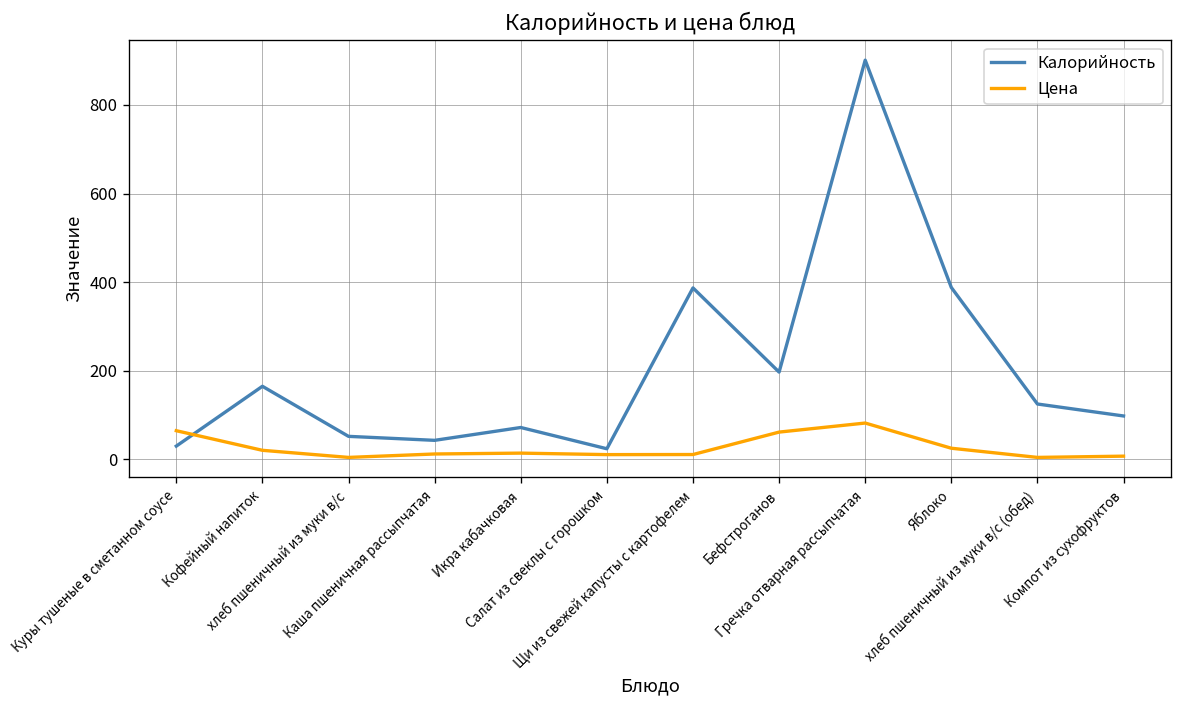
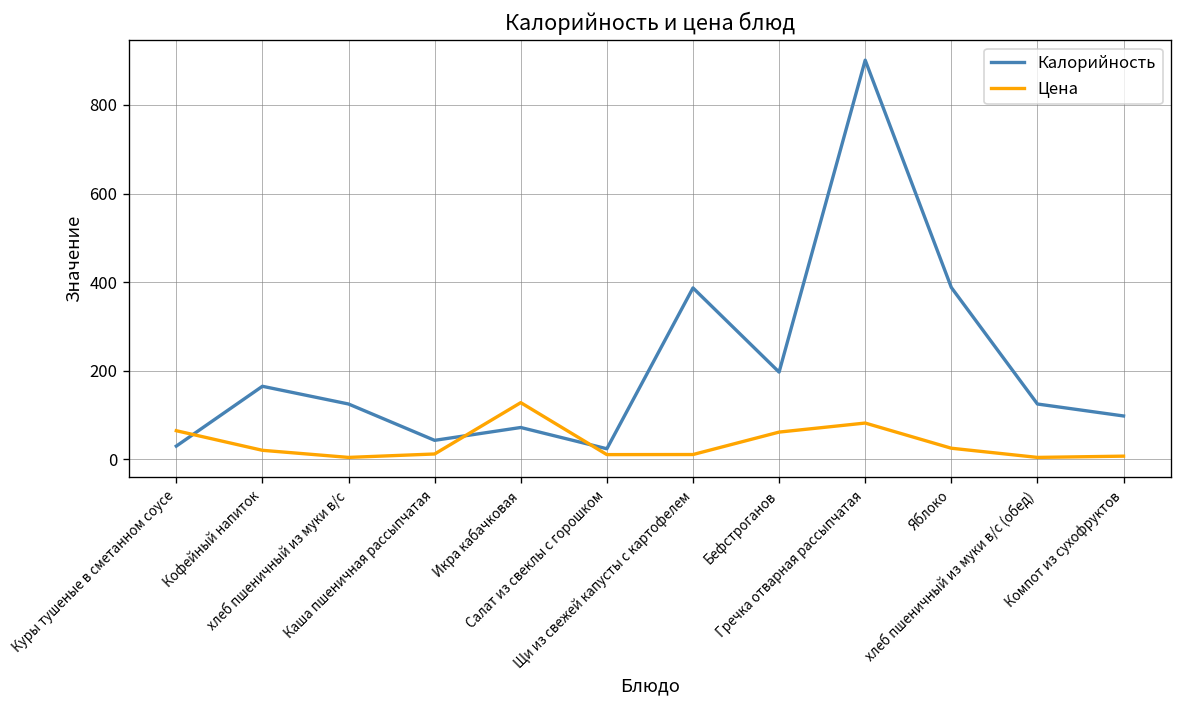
Калорийность, хлеб пшеничный из муки в/с: 50 -> 130
Цена, Икра кабачковая: 10 -> 130
